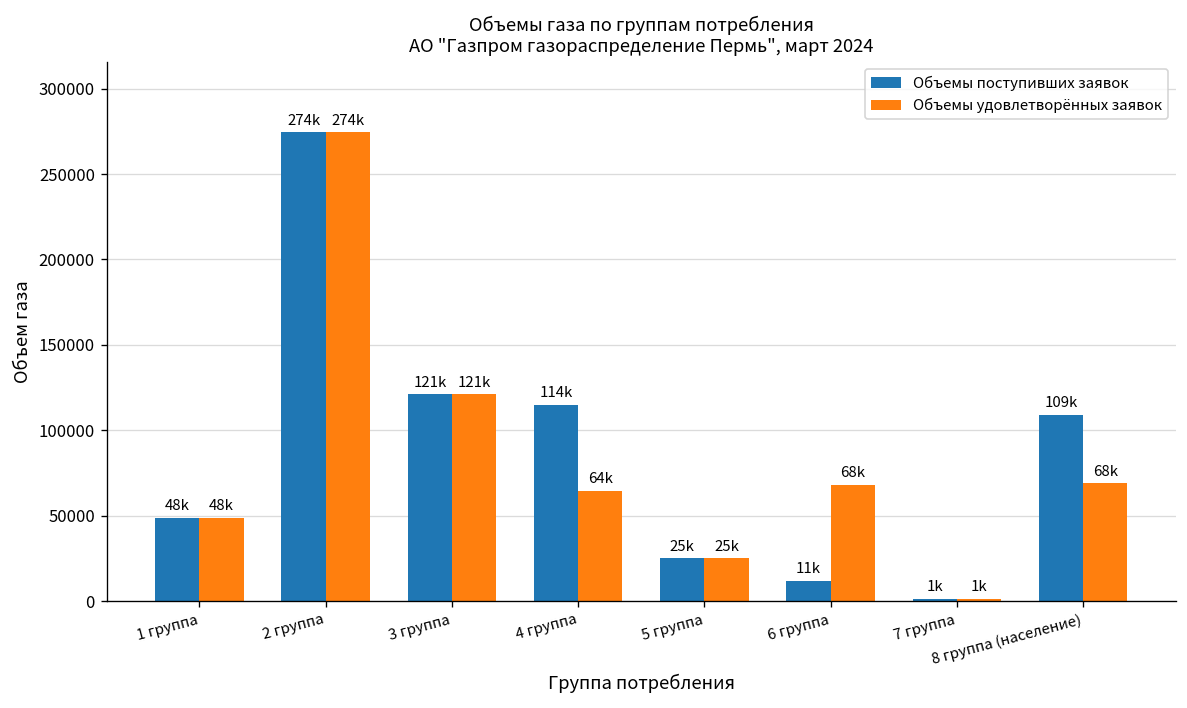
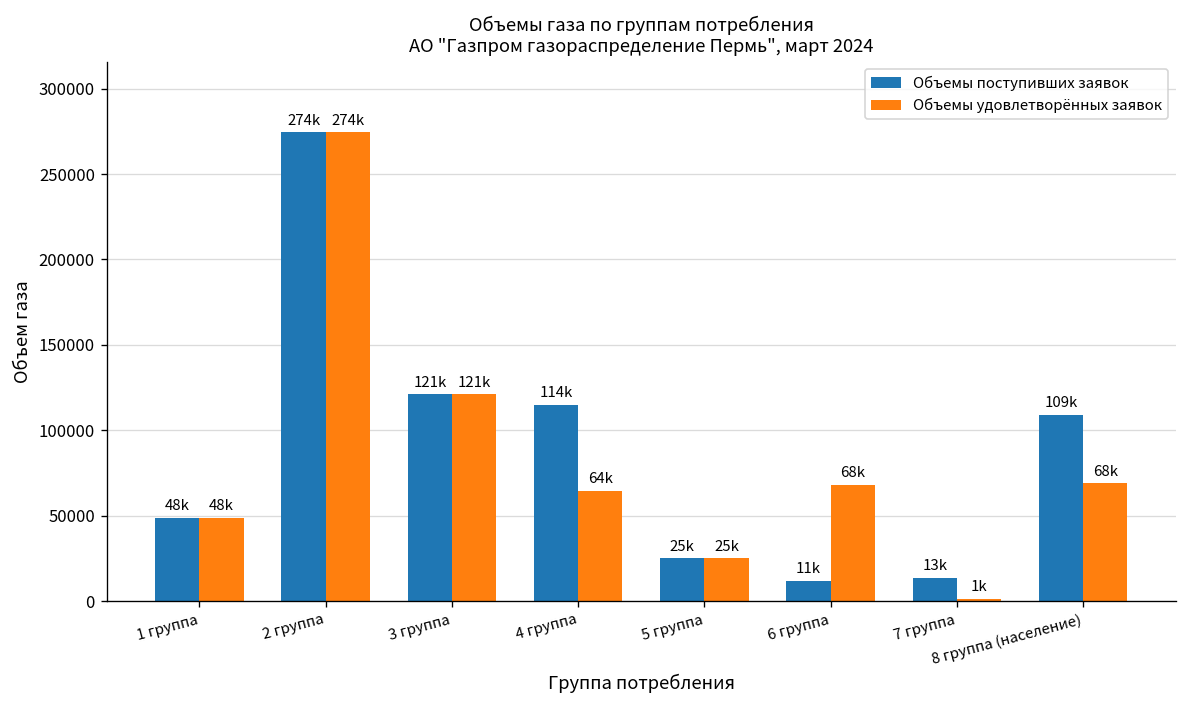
Объемы поступивших заявок, 7 группа: 1k -> 13k
